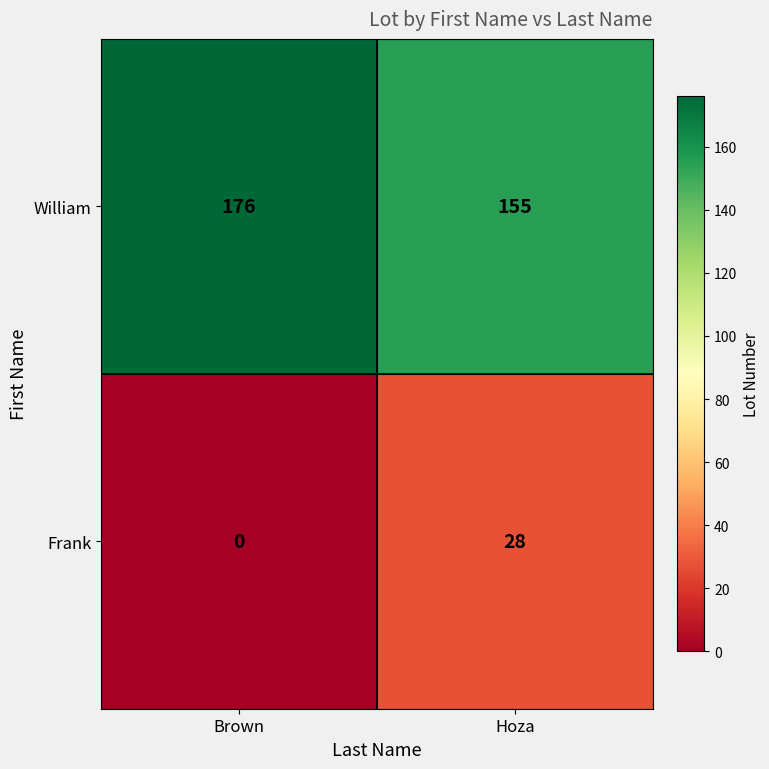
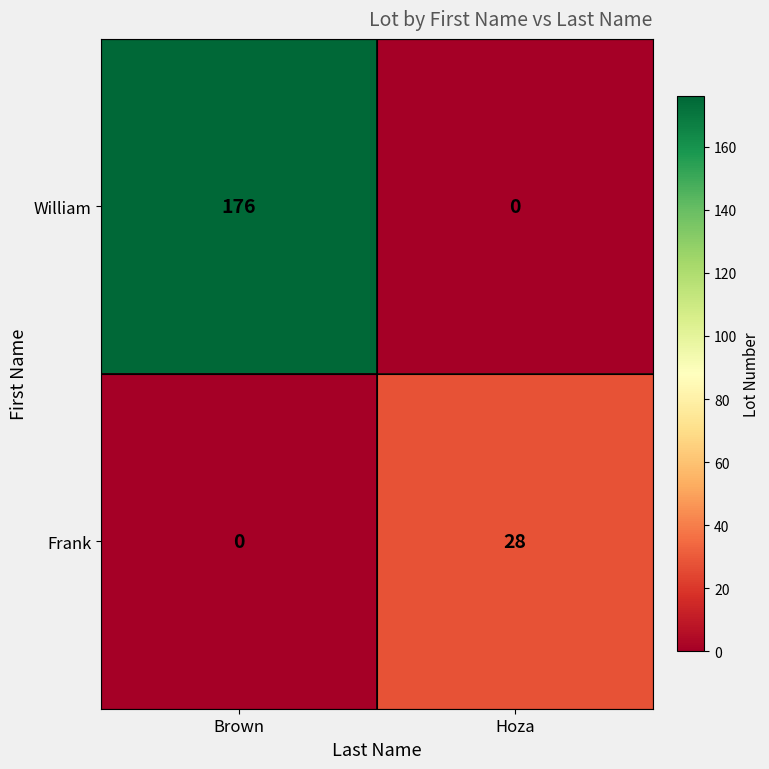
William, Hoza: 155 -> 0
